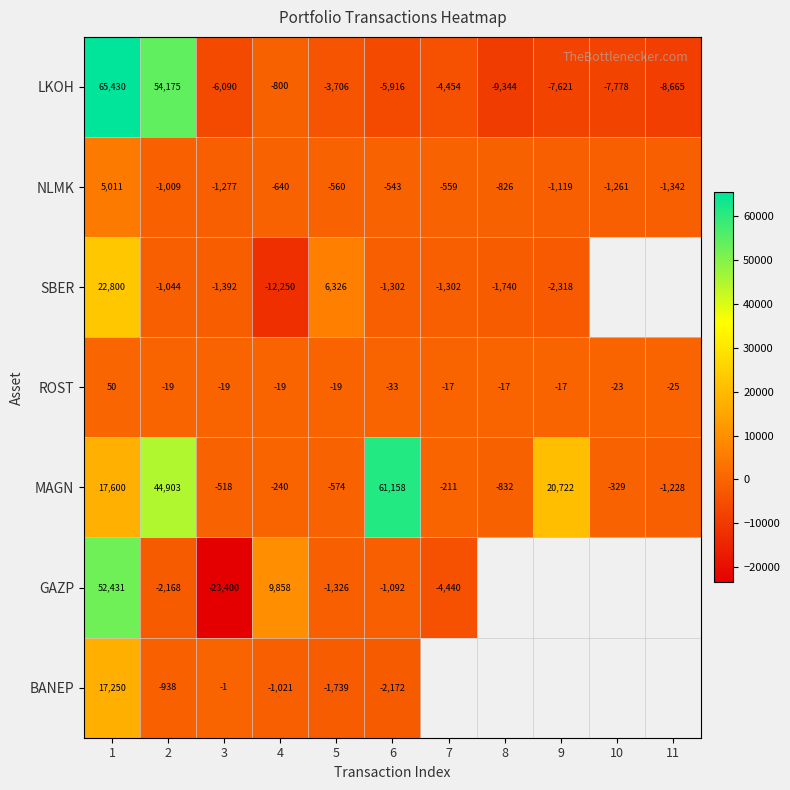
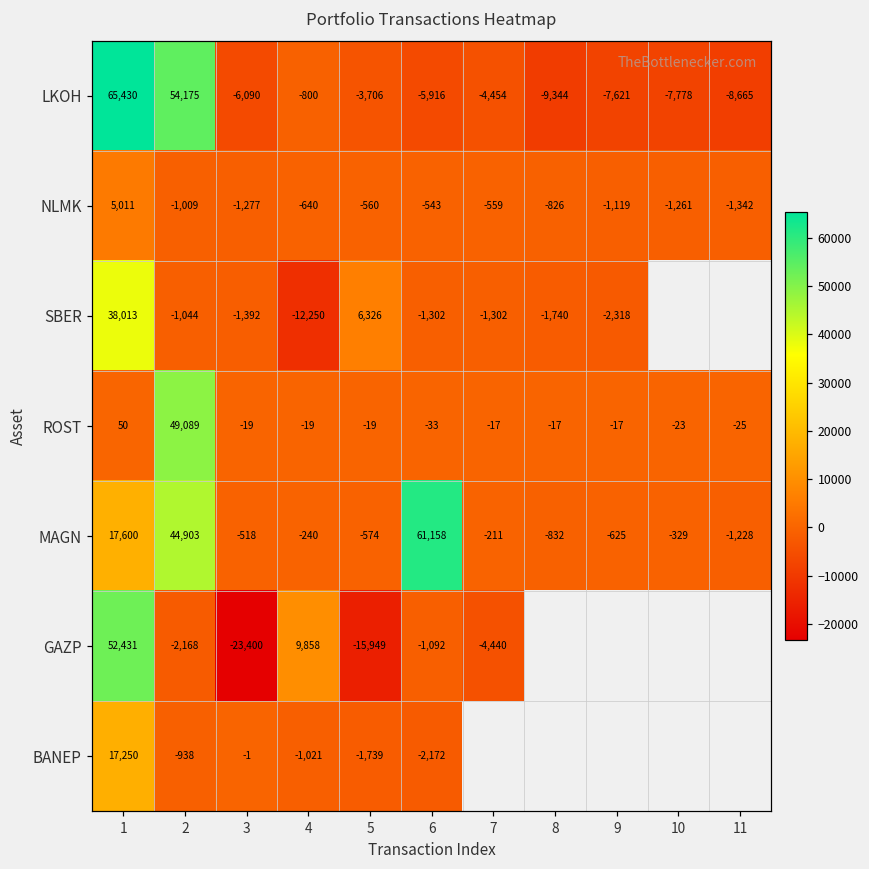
SBER, 1: 22,800 -> 38,013
ROST, 2: -19 -> 49,089
MAGN, 9: 20,722 -> -625
GAZP, 5: -1,326 -> -15,949
